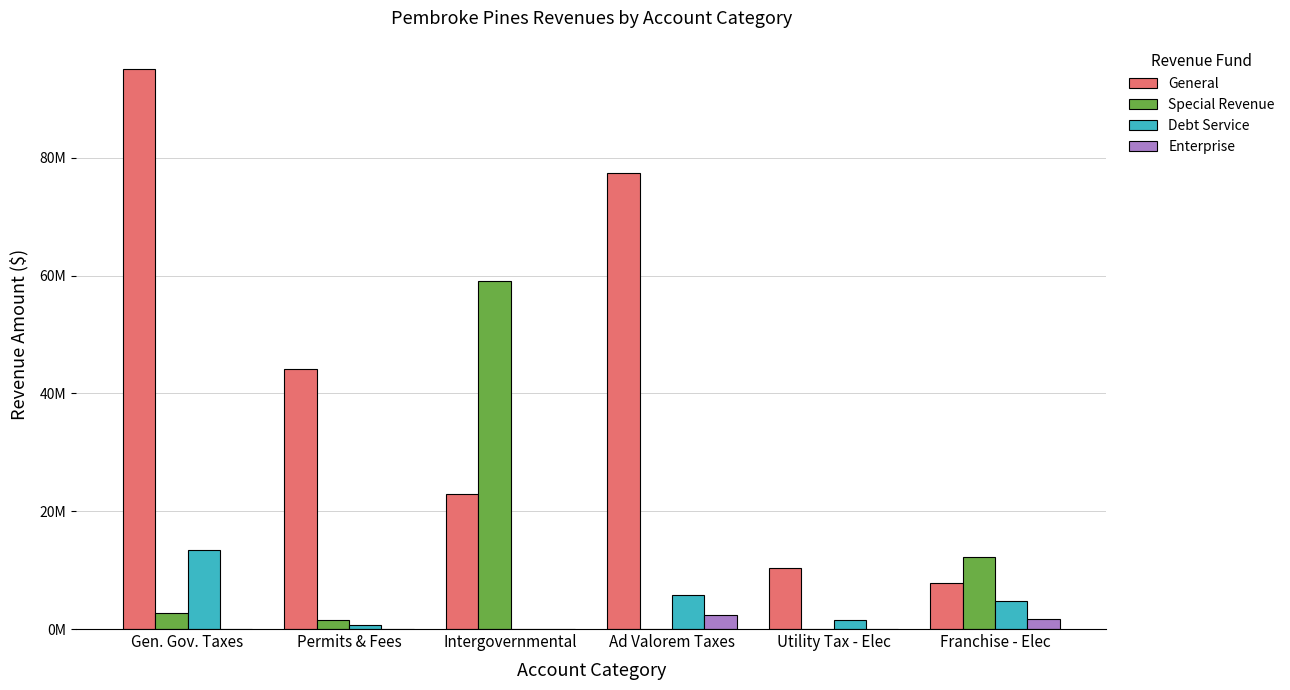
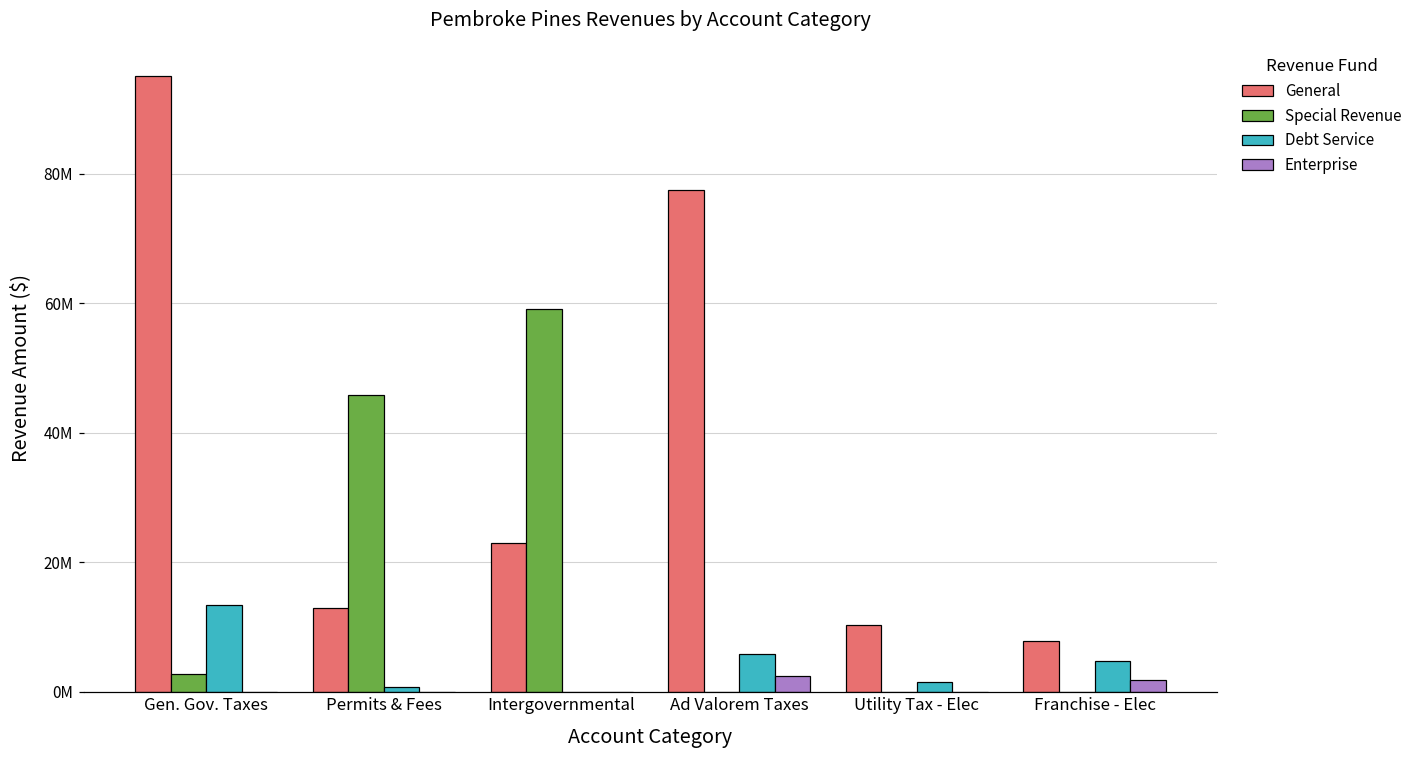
General, Permits & Fees: 44000000 -> 13000000
Special Revenue, Permits & Fees: 2000000 -> 46000000
Special Revenue, Franchise - Elec: 12000000 -> 0
